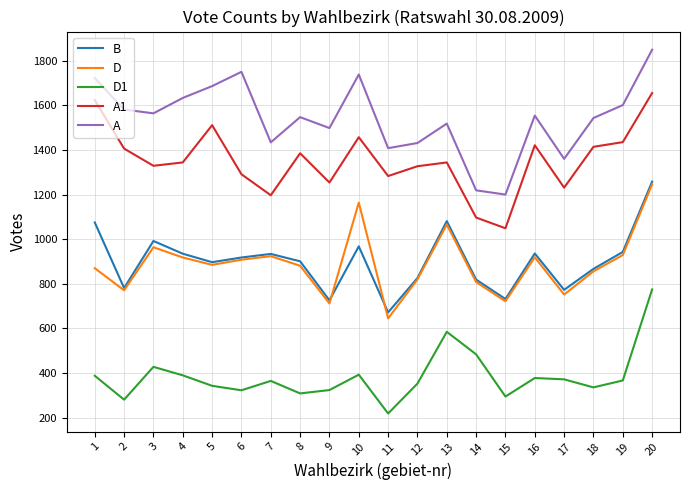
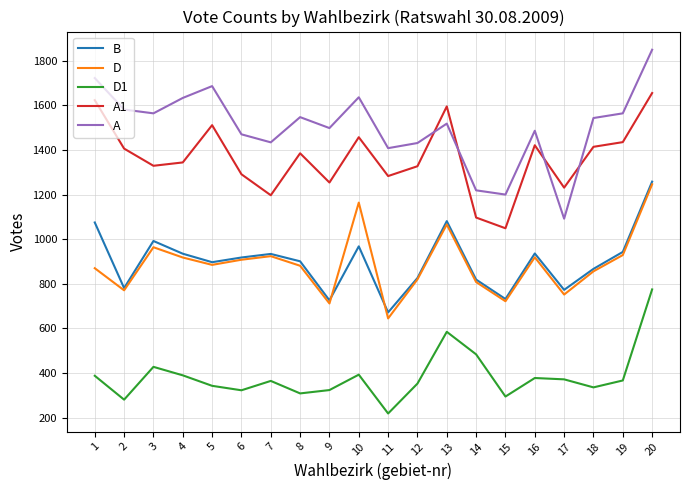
A, 6: 1750 -> 1470
A, 10: 1740 -> 1640
A1, 13: 1340 -> 1600
A, 16: 1550 -> 1490
A, 17: 1360 -> 1090
A, 19: 1600 -> 1560
